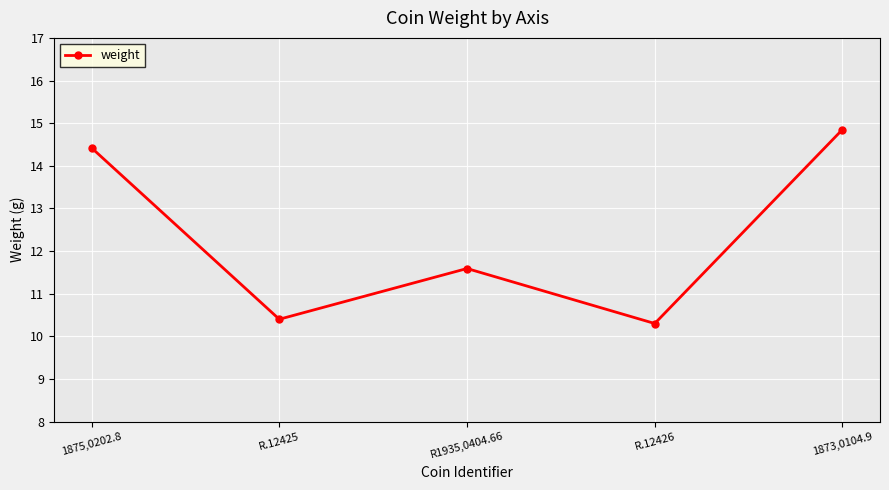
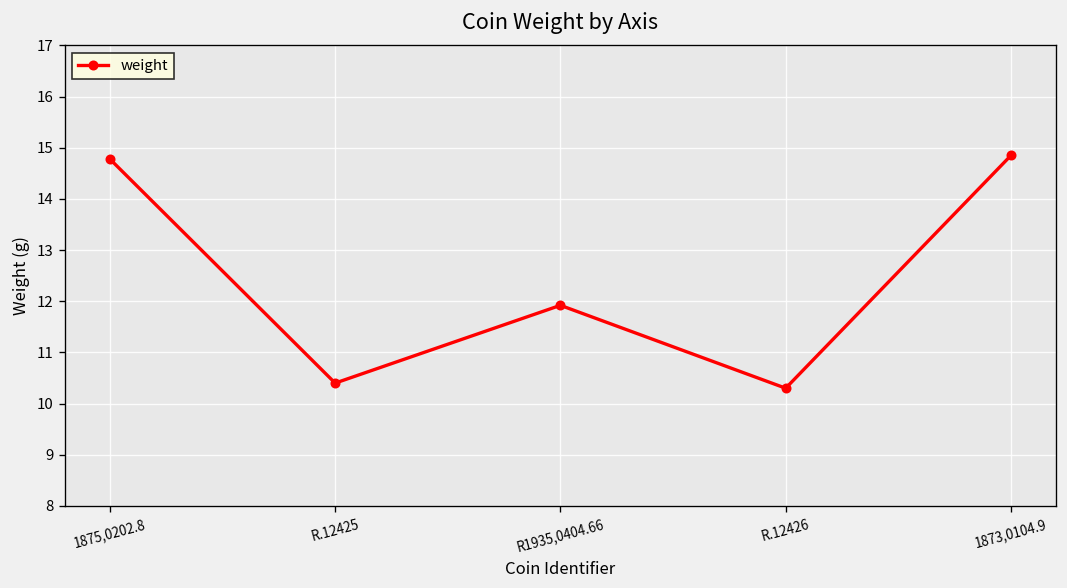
1875,0202.8: 14.4 -> 14.8
R1935,0404.66: 11.6 -> 11.9
